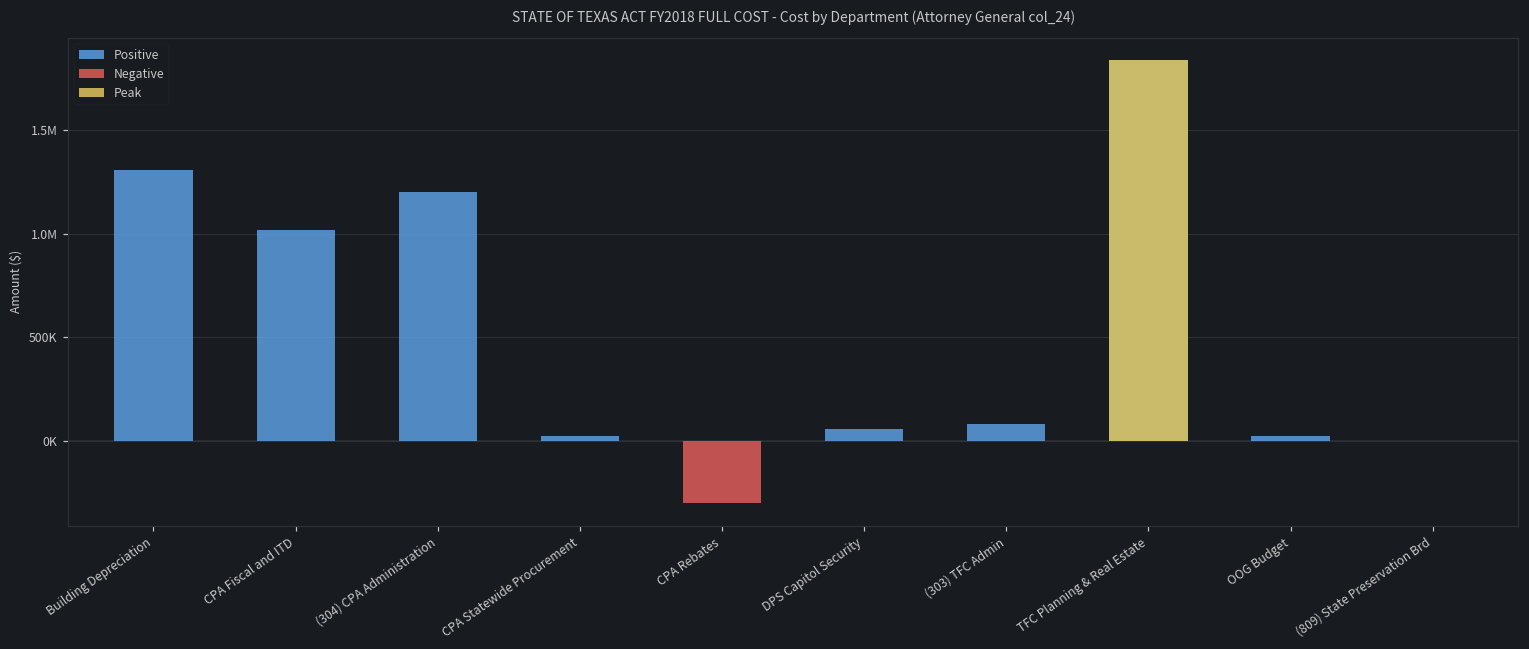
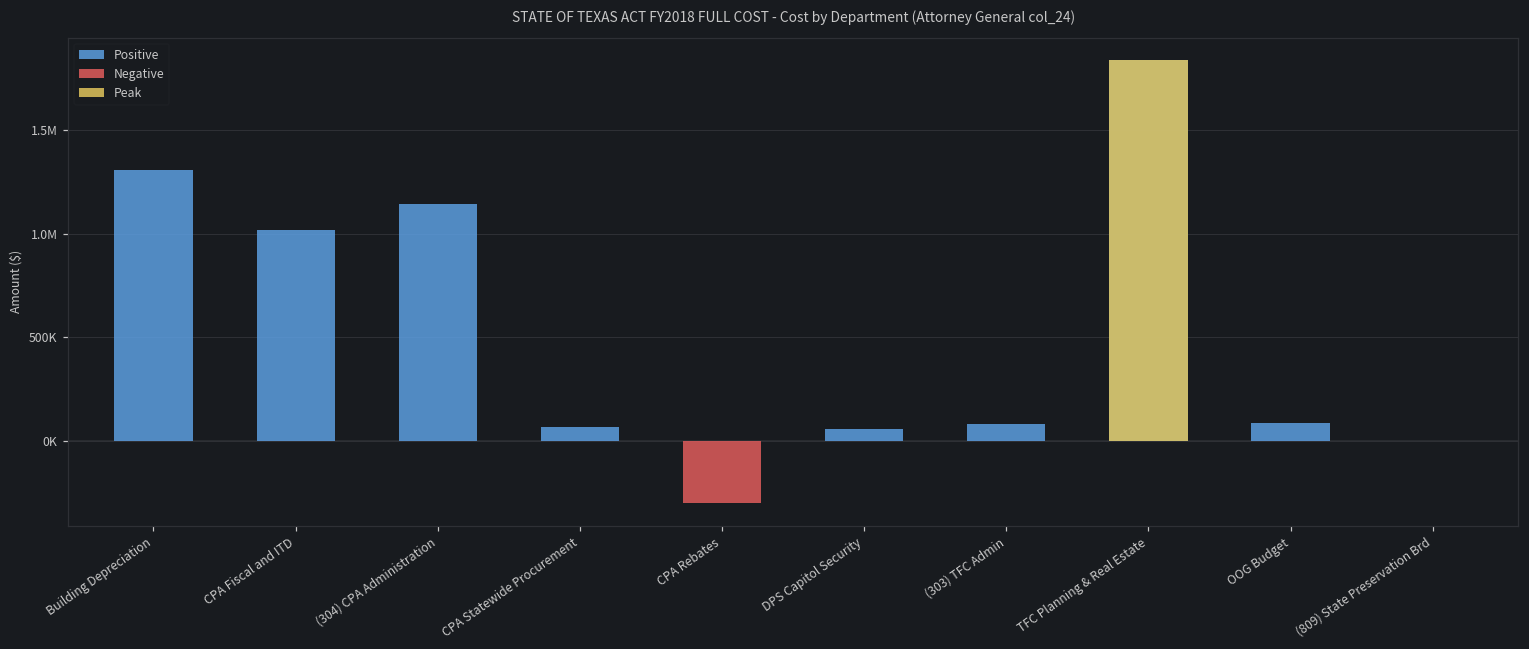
Positive, (304) CPA Administration: 1200000 -> 1140000
Positive, CPA Statewide Procurement: 20000 -> 70000
Positive, OOG Budget: 20000 -> 90000
